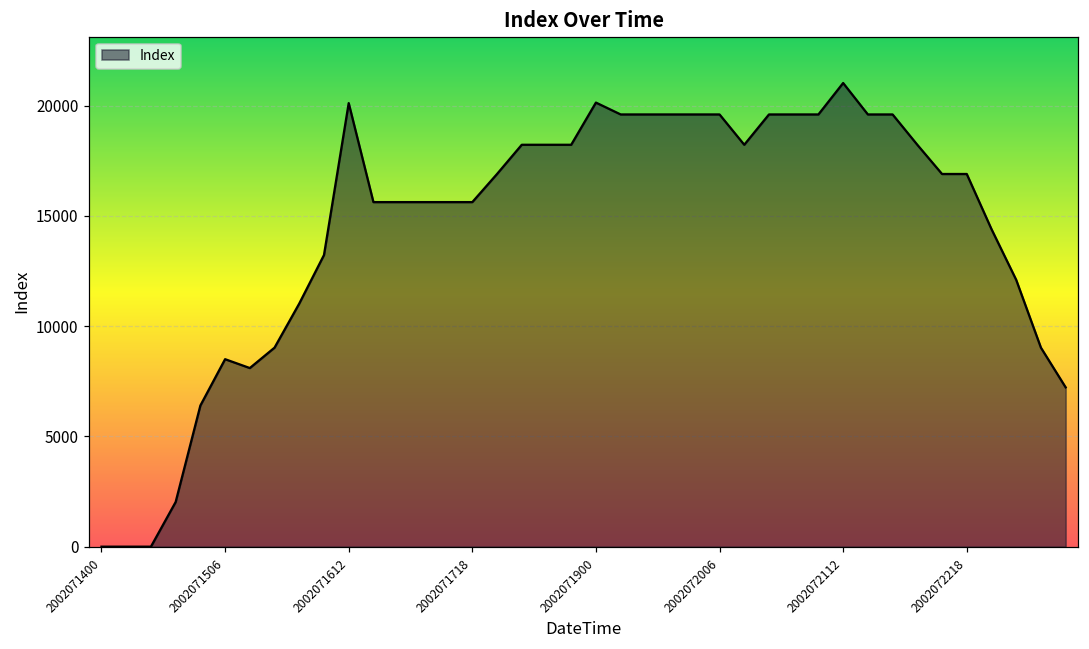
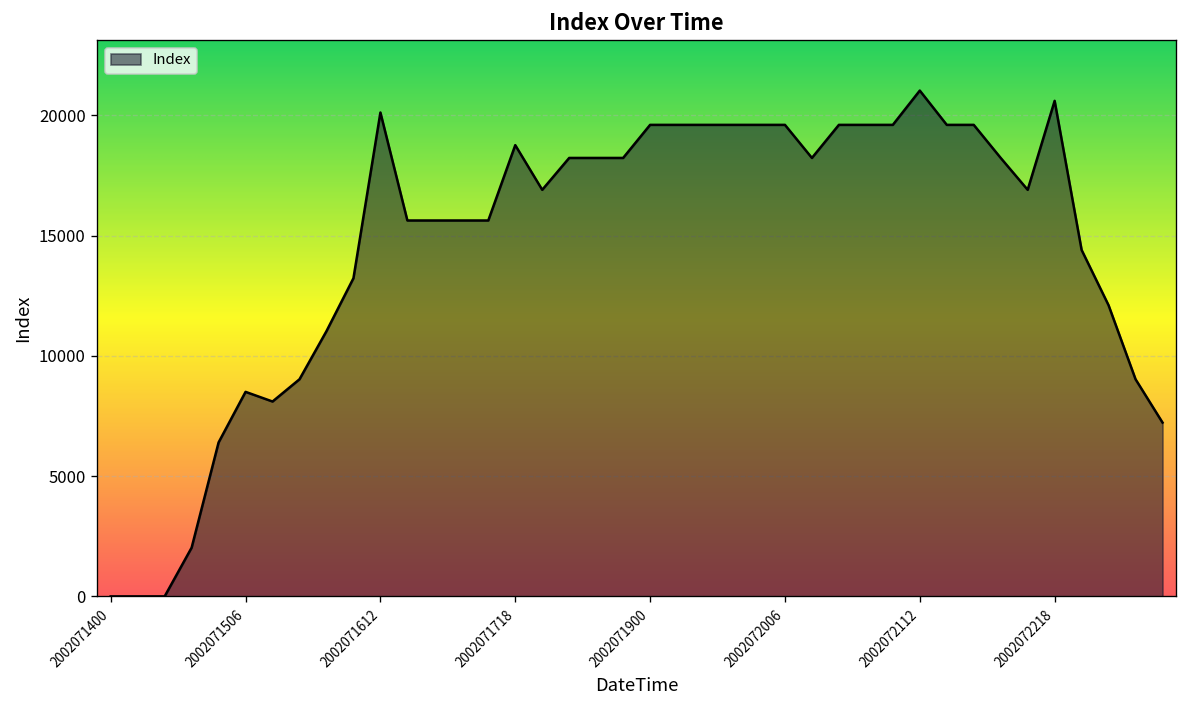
2002071718: 15600 -> 18800
2002071900: 20100 -> 19600
2002072218: 16900 -> 20600
